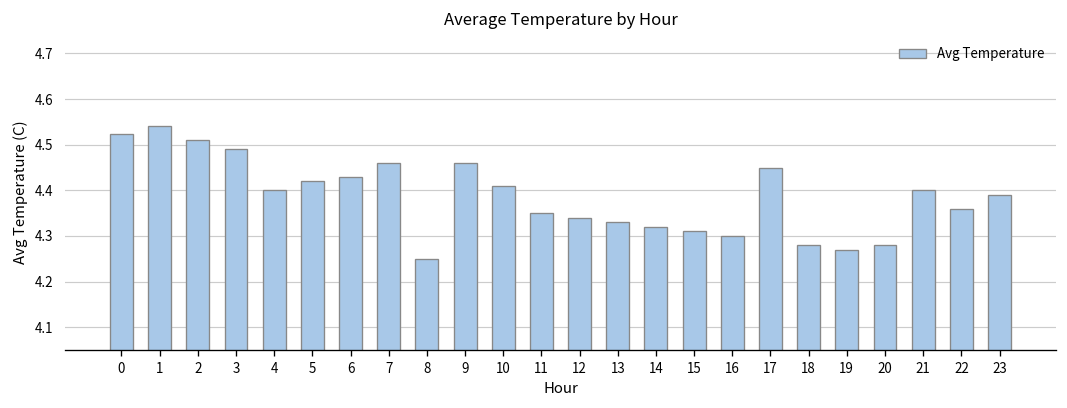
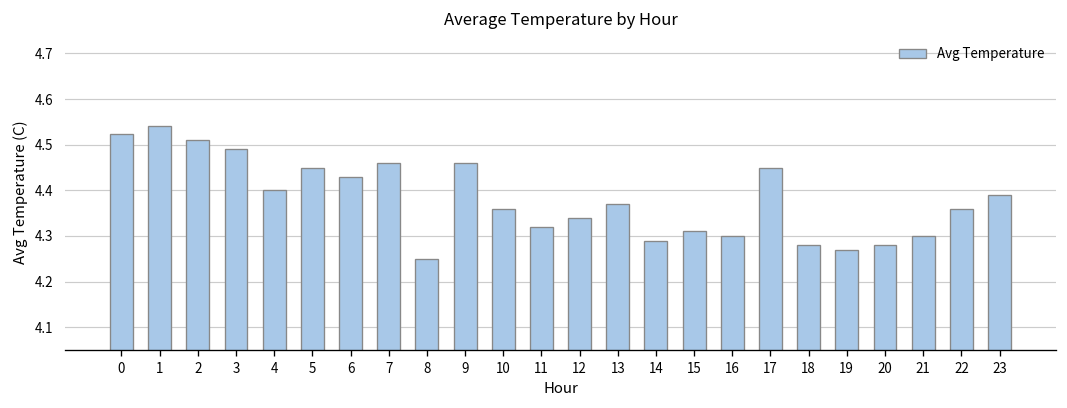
5: 4.42 -> 4.45
10: 4.41 -> 4.36
11: 4.35 -> 4.32
13: 4.33 -> 4.37
14: 4.32 -> 4.29
21: 4.4 -> 4.3
